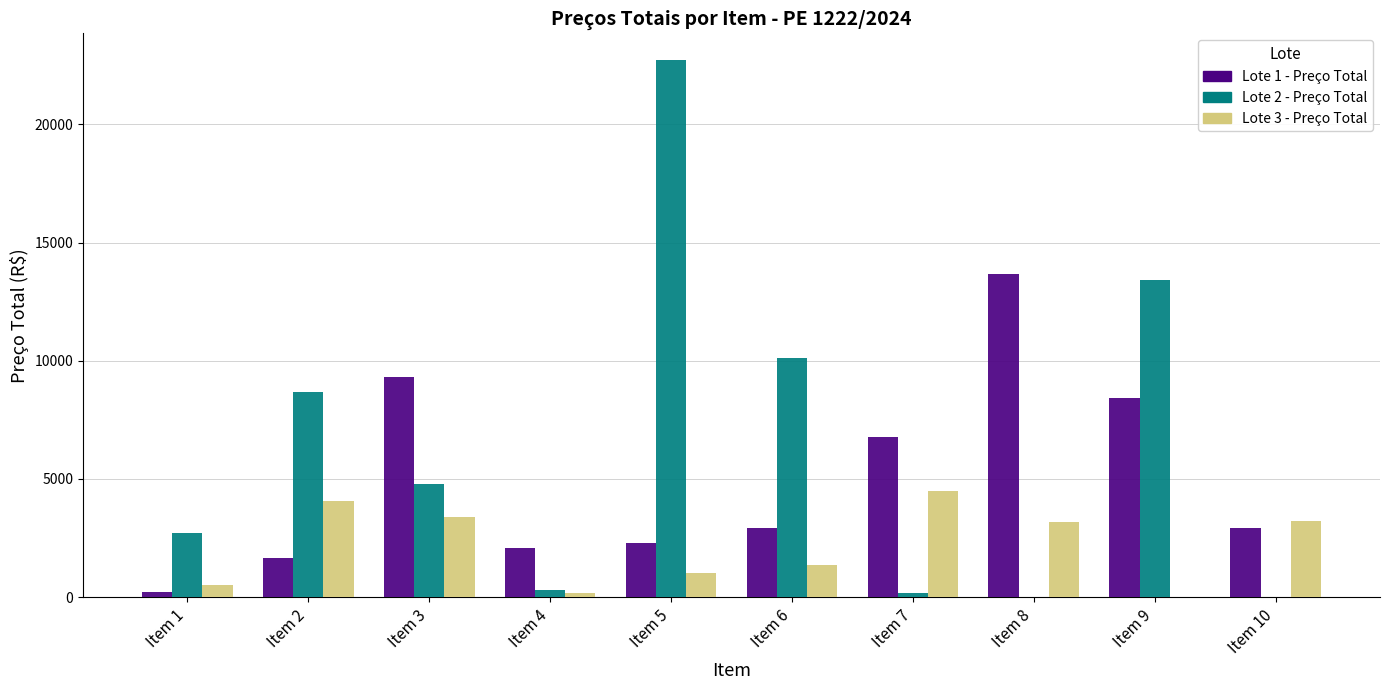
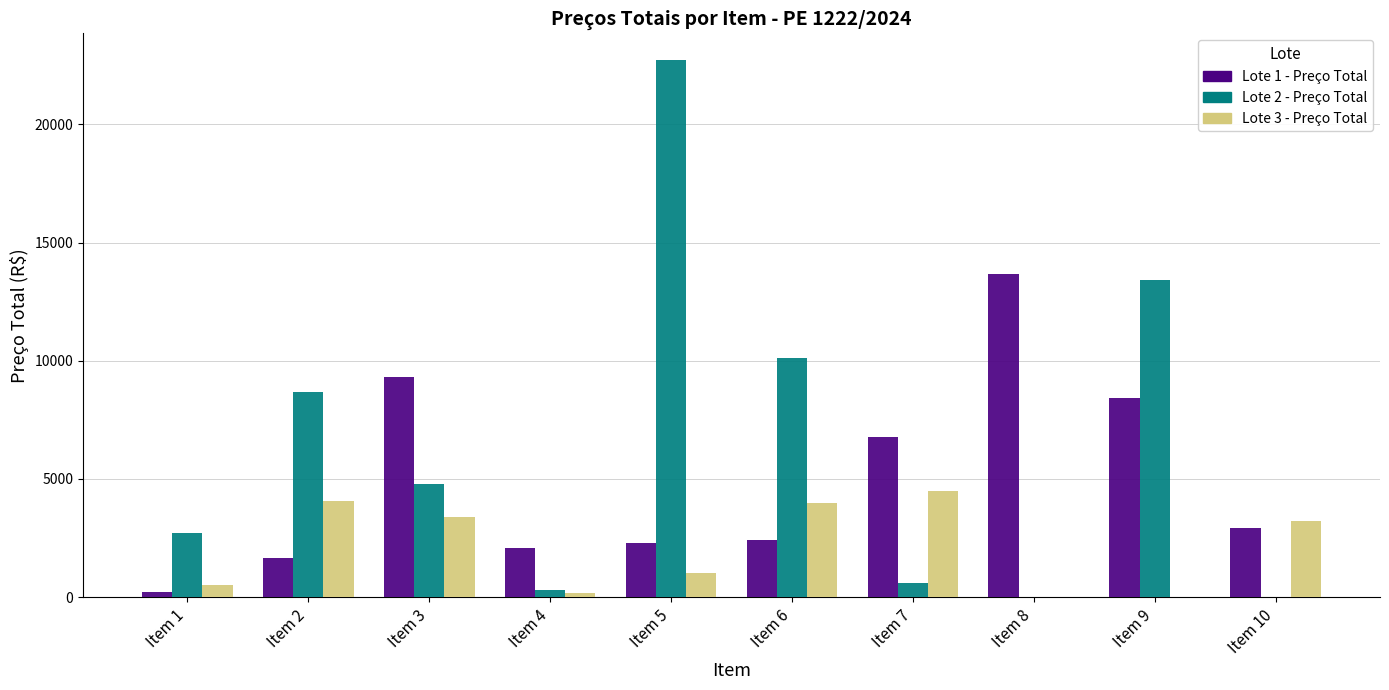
Lote 1 - Preço Total, Item 6: 2900 -> 2400
Lote 3 - Preço Total, Item 6: 1400 -> 4000
Lote 2 - Preço Total, Item 7: 200 -> 600
Lote 3 - Preço Total, Item 8: 3200 -> 0
